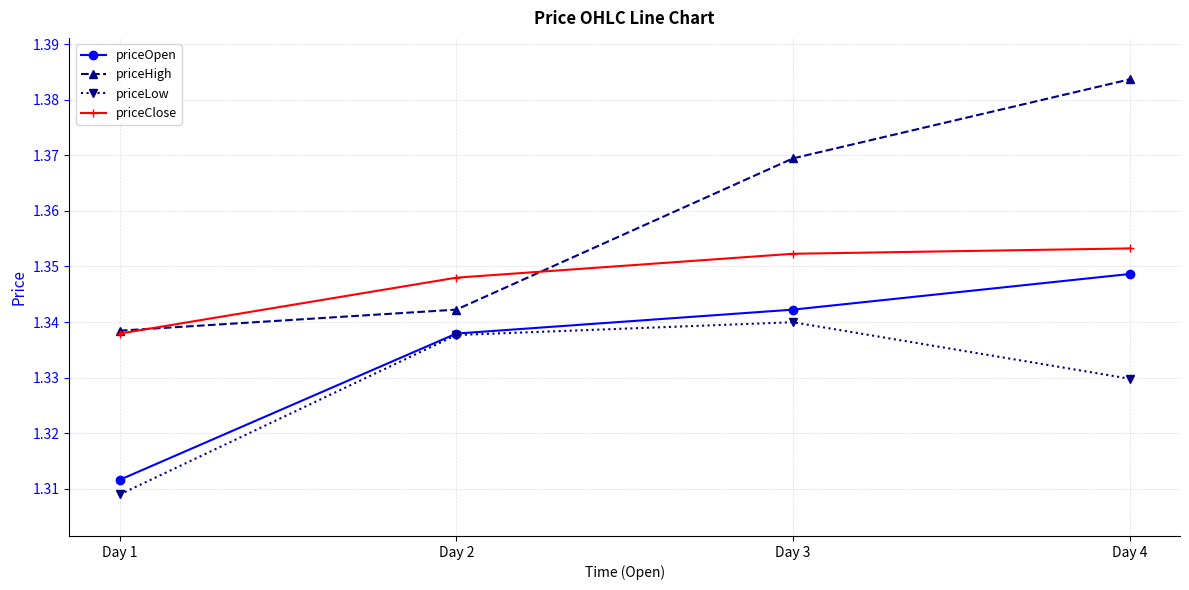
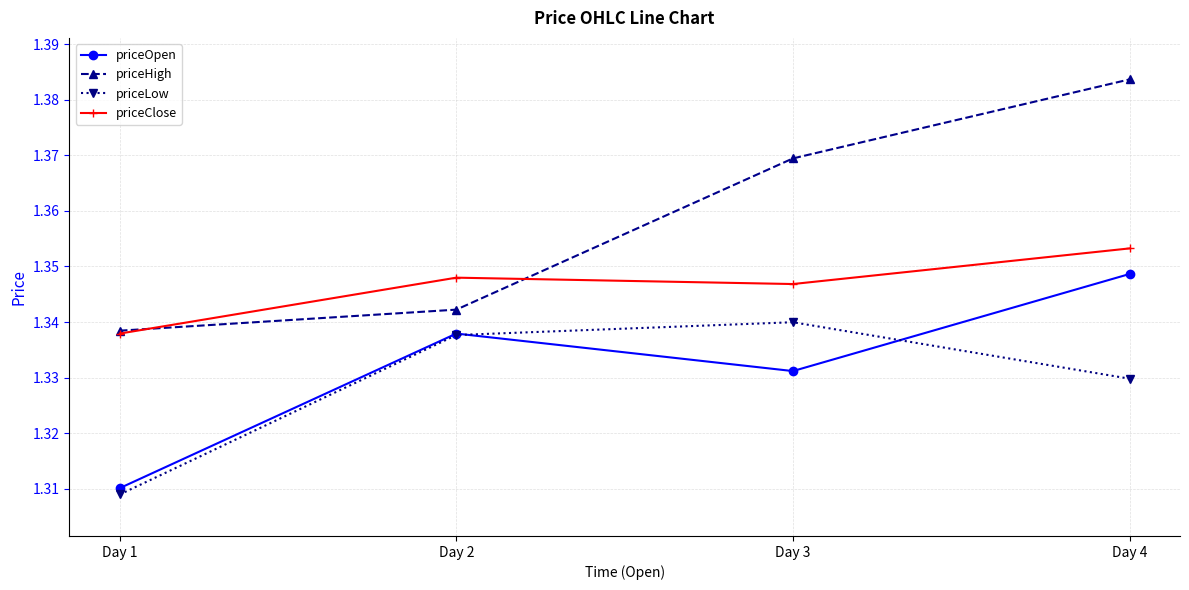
priceOpen, Day 1: 1.312 -> 1.310
priceOpen, Day 3: 1.342 -> 1.331
priceClose, Day 3: 1.352 -> 1.347
